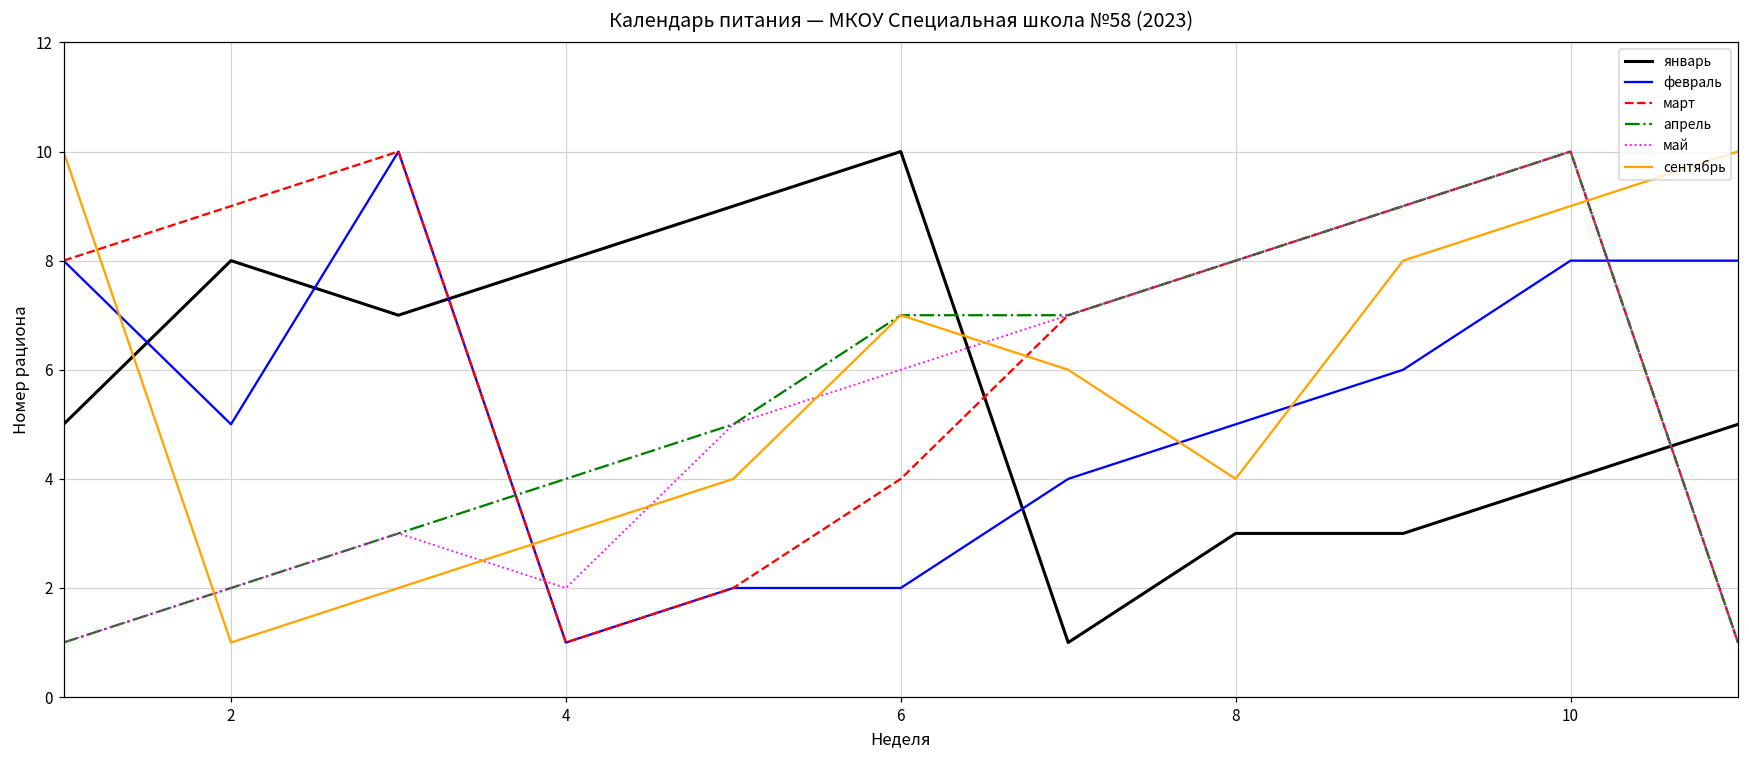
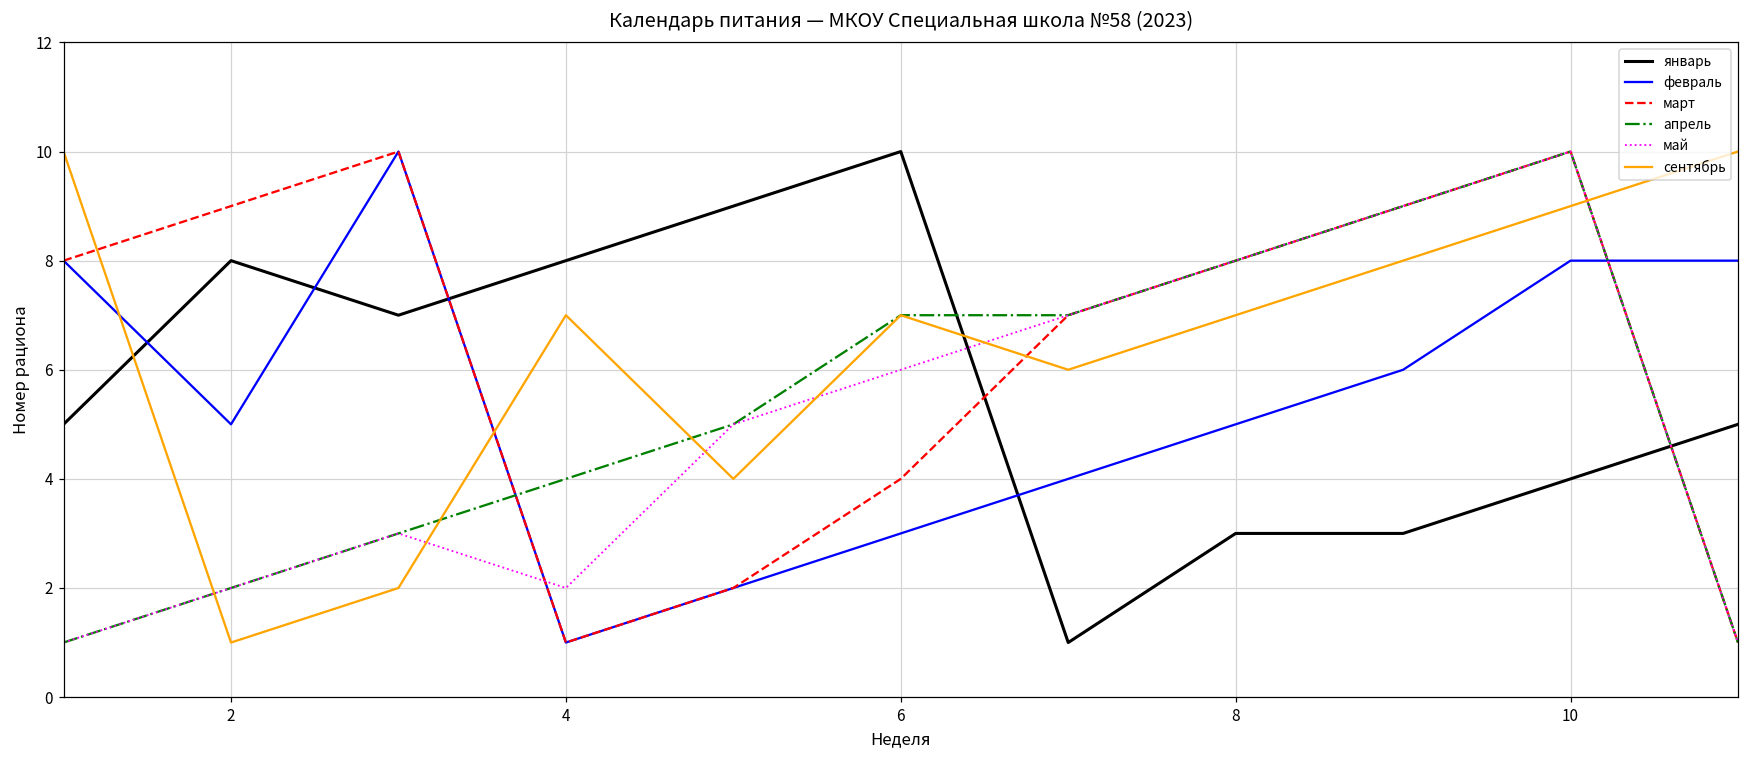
сентябрь, 4: 3 -> 7
февраль, 6: 2 -> 3
сентябрь, 8: 4 -> 7
